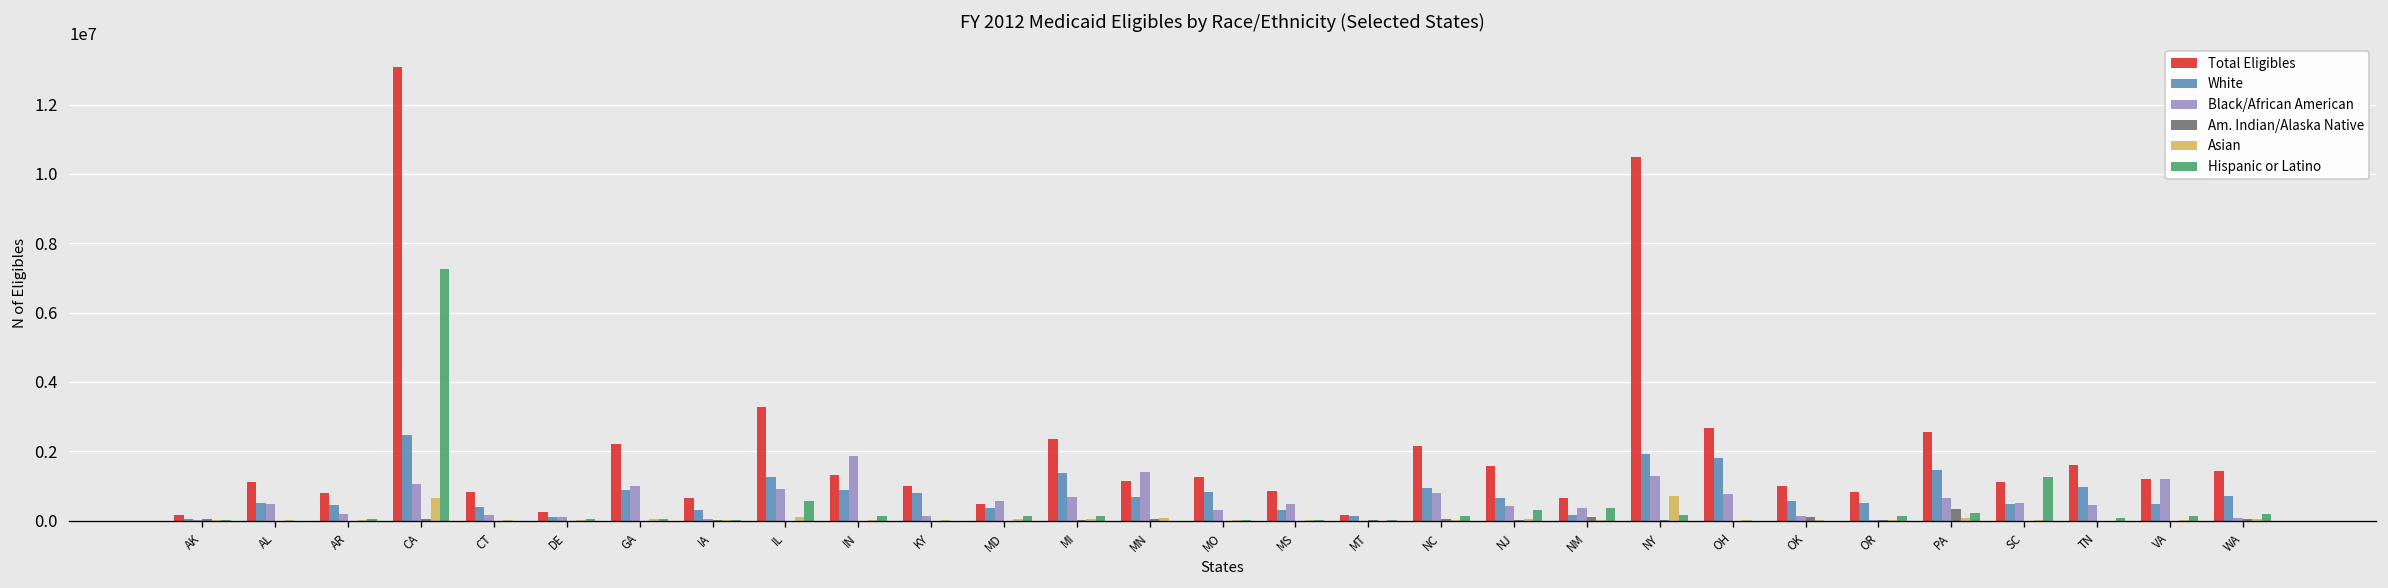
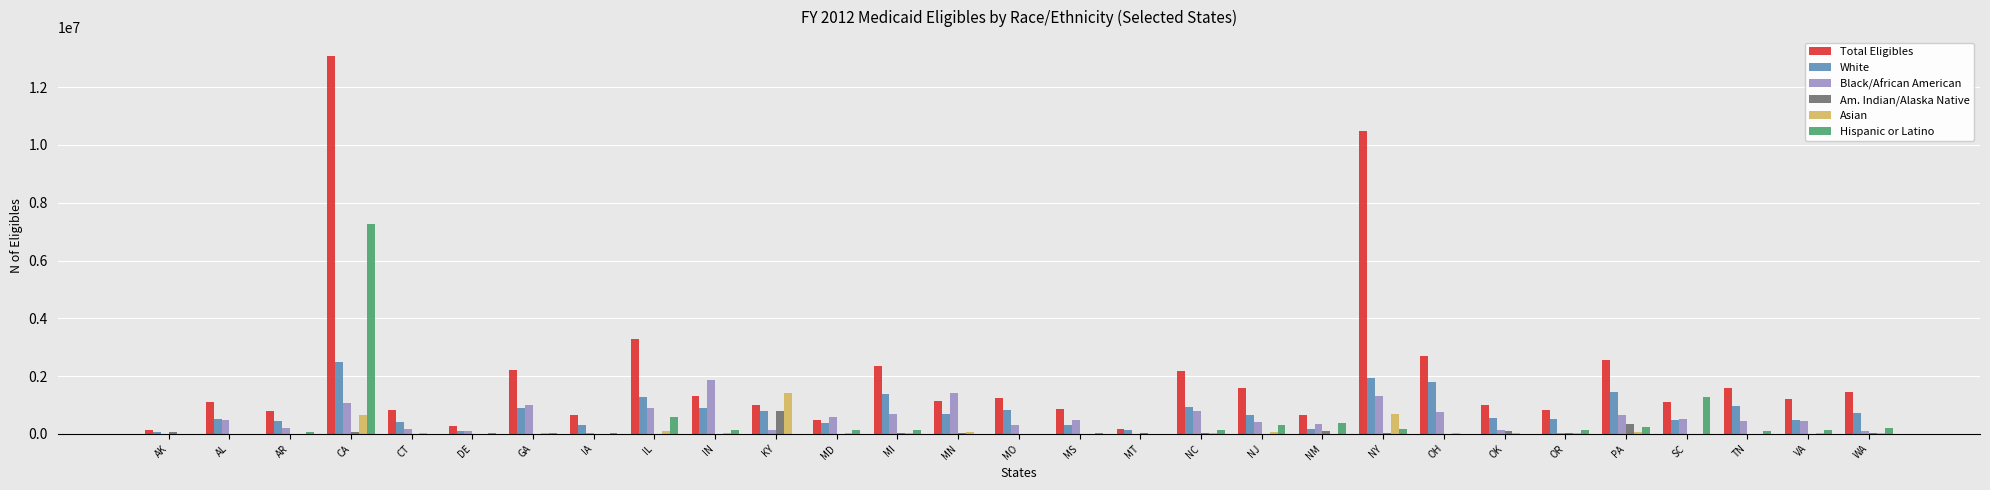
Am. Indian/Alaska Native, KY: 0 -> 800000
Asian, KY: 0 -> 1400000
Black/African American, VA: 1200000 -> 400000
